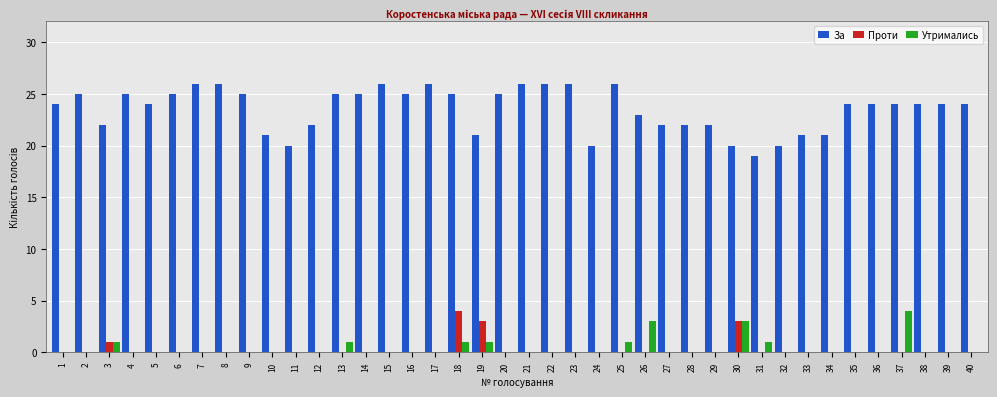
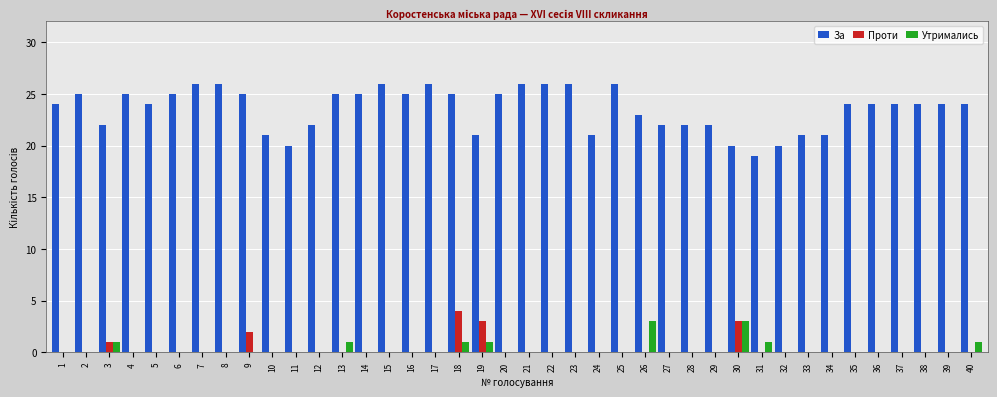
Проти, 9: 0 -> 2
За, 24: 20 -> 21
Утримались, 25: 1 -> 0
Утримались, 37: 4 -> 0
Утримались, 40: 0 -> 1
